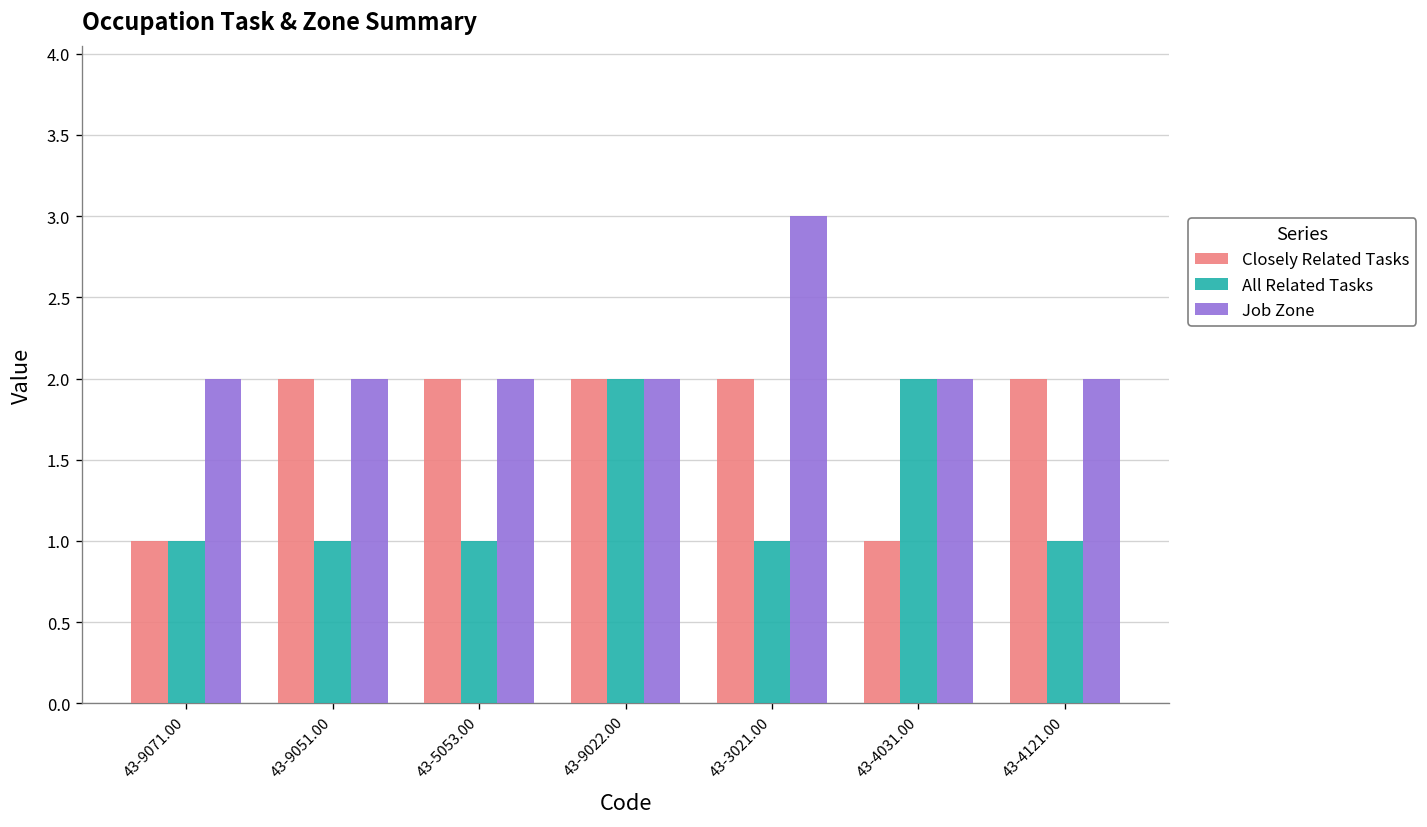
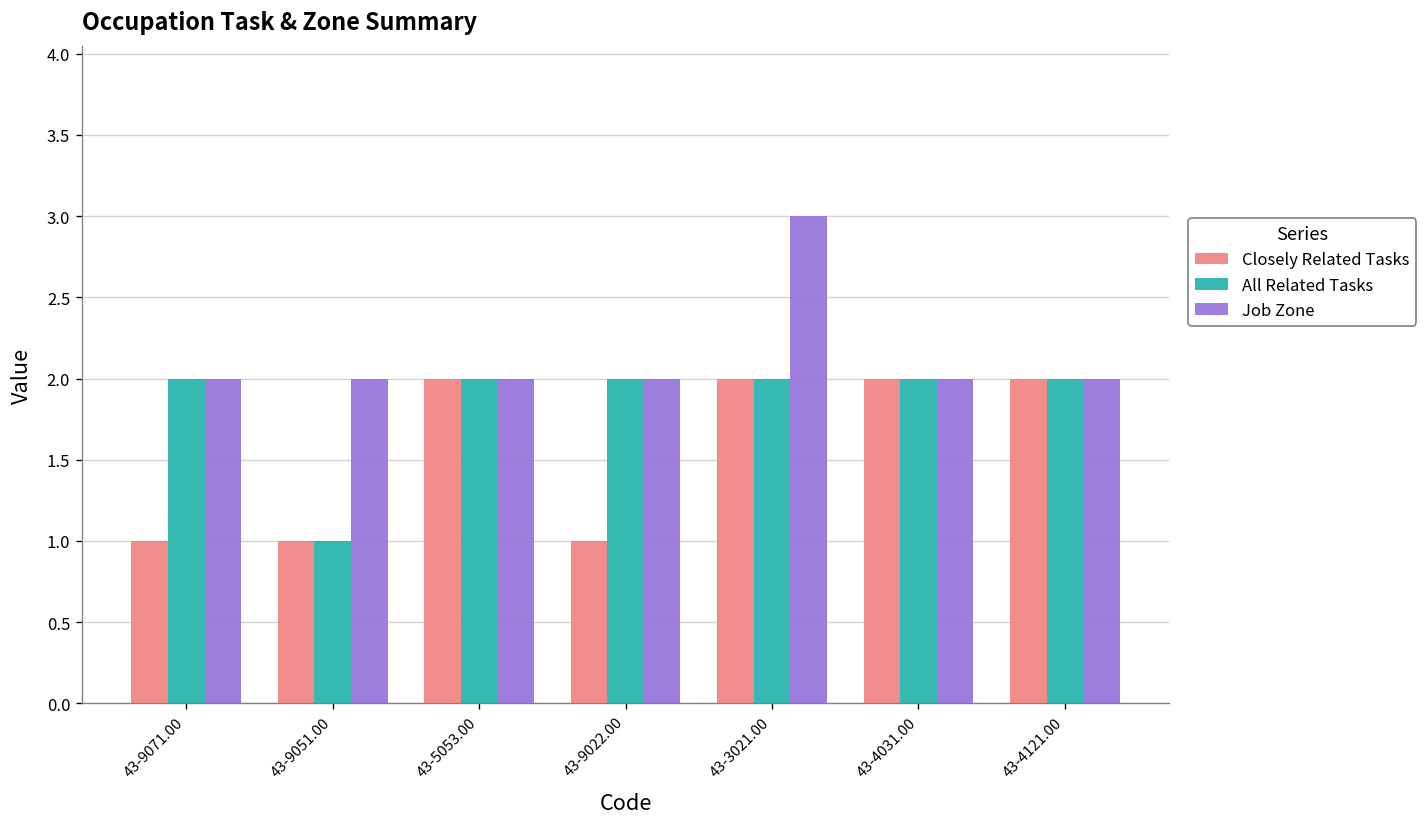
All Related Tasks, 43-9071.00: 1 -> 2
Closely Related Tasks, 43-9051.00: 2 -> 1
All Related Tasks, 43-5053.00: 1 -> 2
Closely Related Tasks, 43-9022.00: 2 -> 1
All Related Tasks, 43-3021.00: 1 -> 2
Closely Related Tasks, 43-4031.00: 1 -> 2
All Related Tasks, 43-4121.00: 1 -> 2
